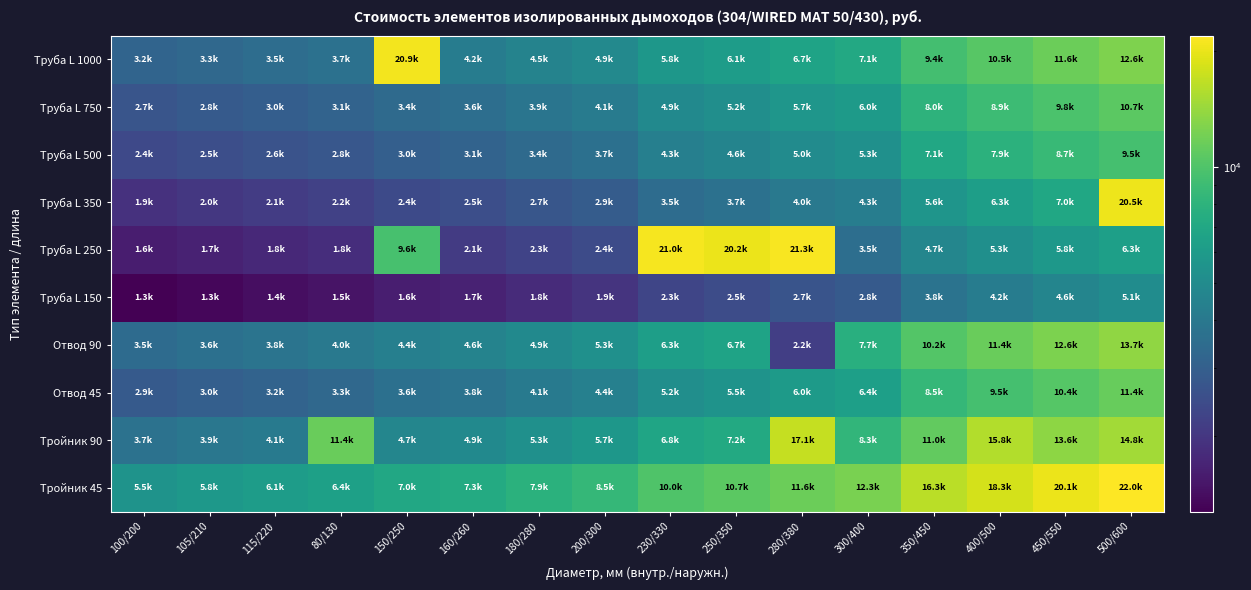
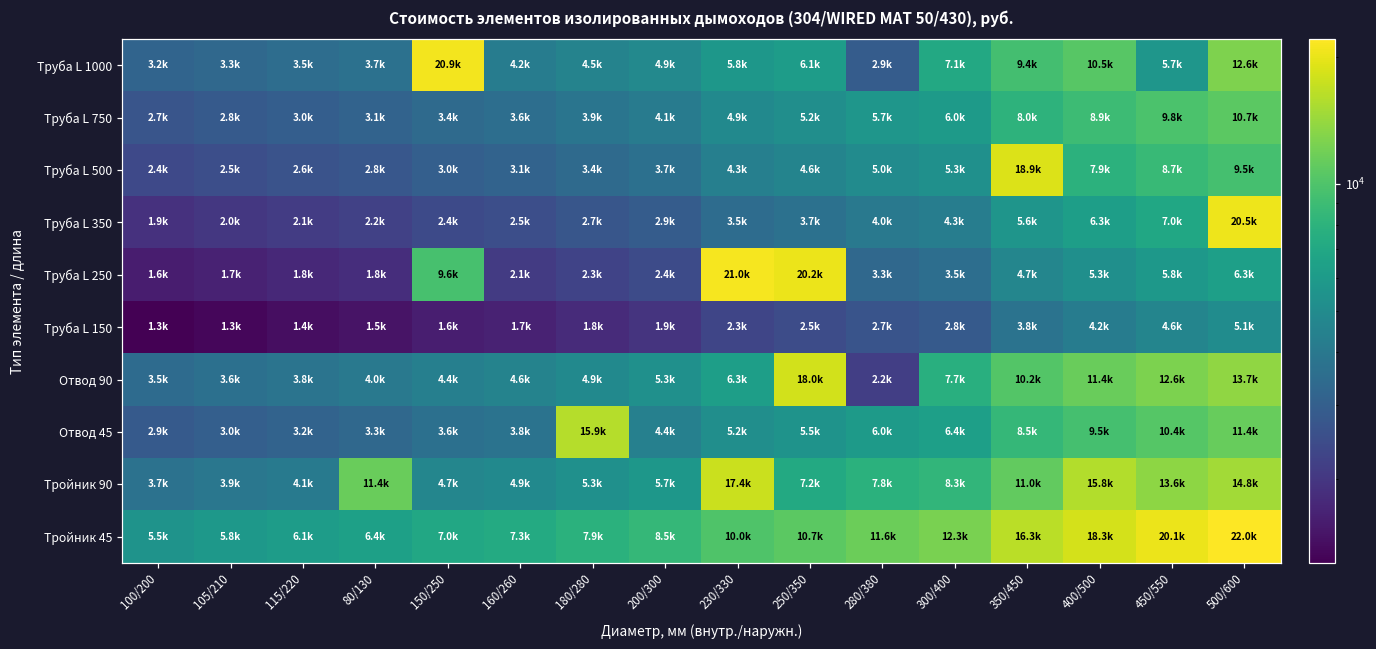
Труба L 1000, 280/380: 6.7k -> 2.9k
Труба L 1000, 450/550: 11.6k -> 5.7k
Труба L 500, 350/450: 7.1k -> 18.9k
Труба L 250, 280/380: 21.3k -> 3.3k
Отвод 90, 250/350: 6.7k -> 18.0k
Отвод 45, 180/280: 4.1k -> 15.9k
Тройник 90, 230/330: 6.8k -> 17.4k
Тройник 90, 280/380: 17.1k -> 7.8k
